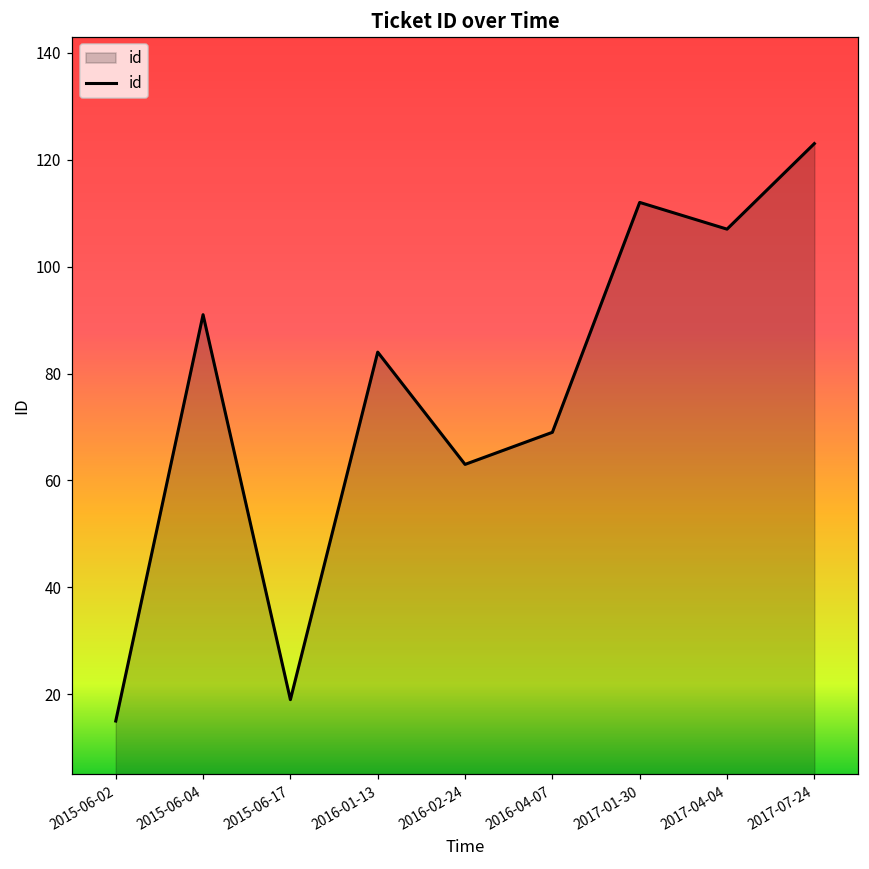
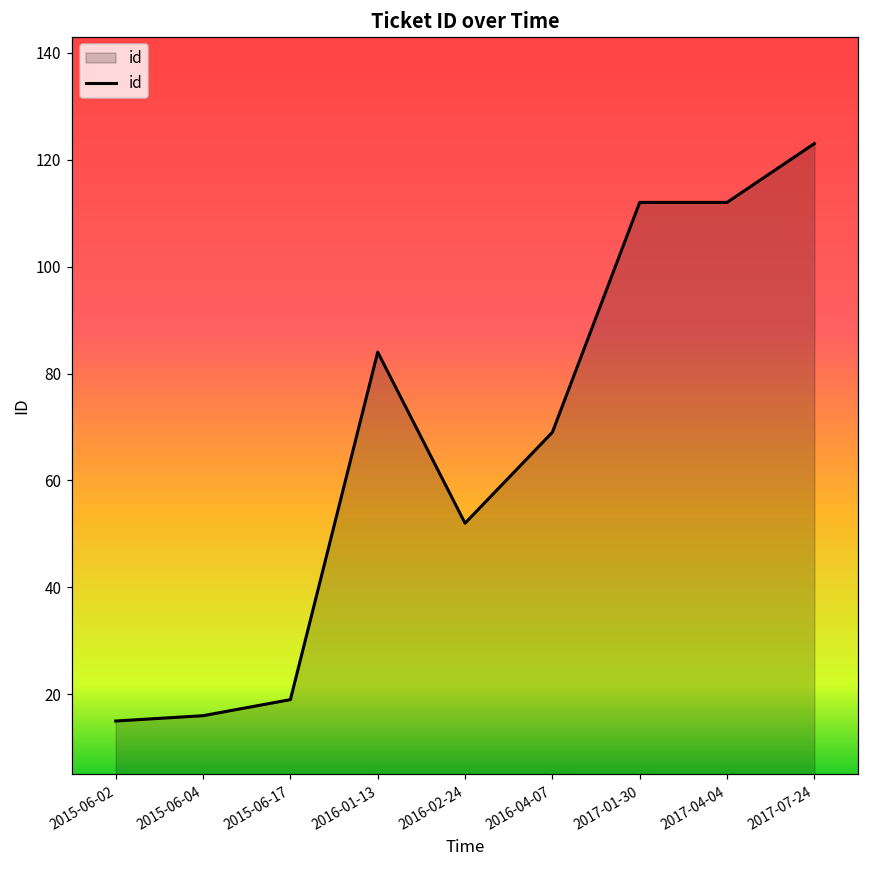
2015-06-04: 91 -> 16
2016-02-24: 63 -> 52
2017-04-04: 107 -> 112
